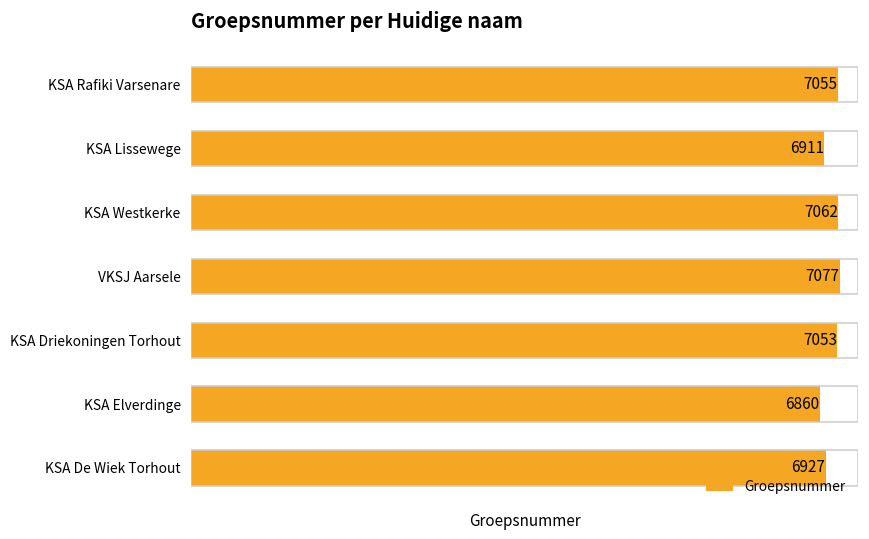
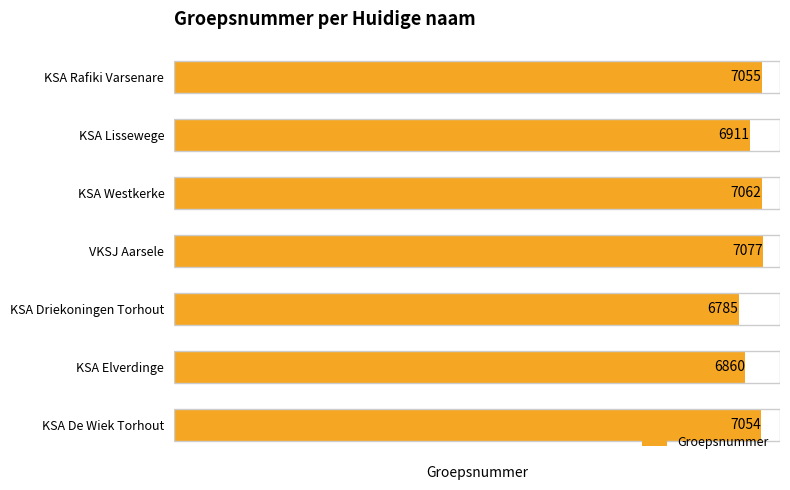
KSA Driekoningen Torhout: 7053 -> 6785
KSA De Wiek Torhout: 6927 -> 7054
